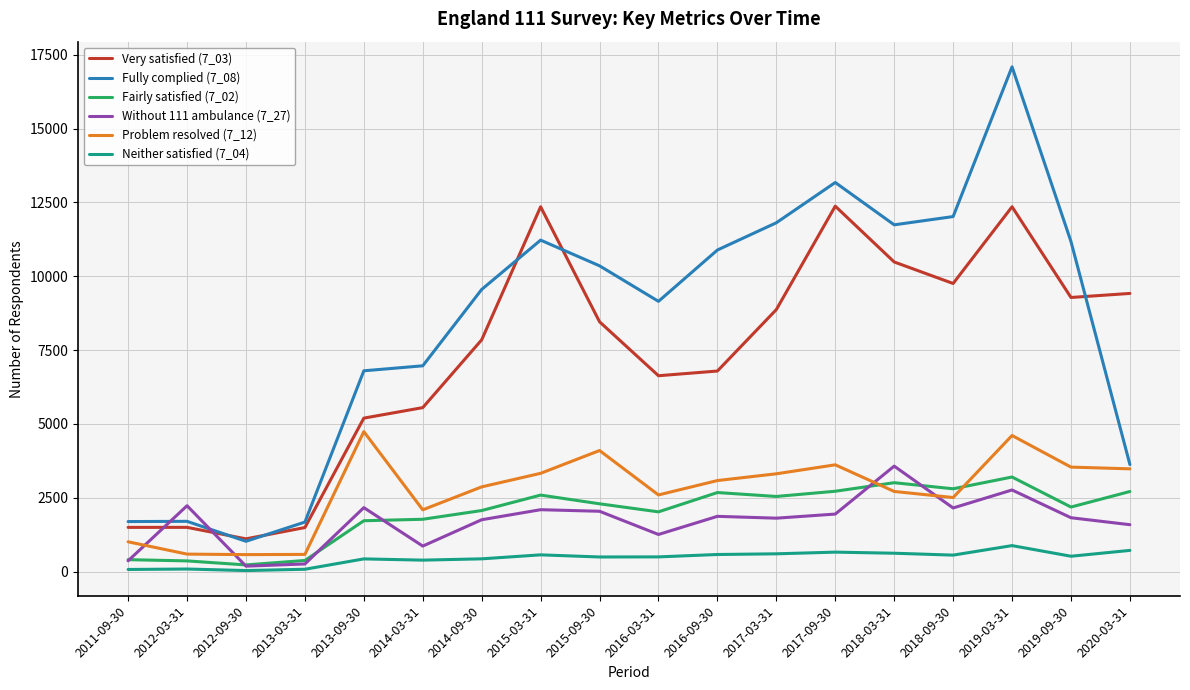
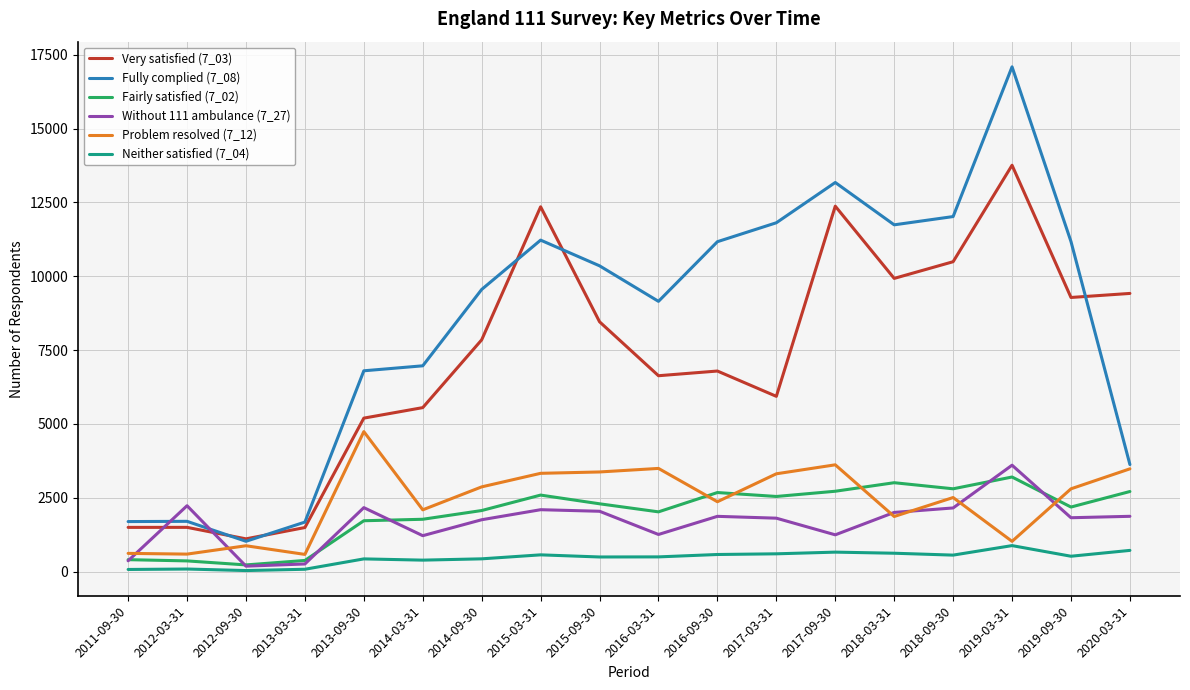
Problem resolved (7_12), 2011-09-30: 1000 -> 600
Problem resolved (7_12), 2012-09-30: 600 -> 900
Without 111 ambulance (7_27), 2014-03-31: 900 -> 1200
Problem resolved (7_12), 2015-09-30: 4100 -> 3400
Problem resolved (7_12), 2016-03-31: 2600 -> 3500
Fully complied (7_08), 2016-09-30: 10900 -> 11200
Problem resolved (7_12), 2016-09-30: 3100 -> 2400
Very satisfied (7_03), 2017-03-31: 8900 -> 5900
Without 111 ambulance (7_27), 2017-09-30: 1900 -> 1200
Very satisfied (7_03), 2018-03-31: 10500 -> 9900
Without 111 ambulance (7_27), 2018-03-31: 3600 -> 2000
Problem resolved (7_12), 2018-03-31: 2700 -> 1900
Very satisfied (7_03), 2018-09-30: 9800 -> 10500
Very satisfied (7_03), 2019-03-31: 12400 -> 13800
Without 111 ambulance (7_27), 2019-03-31: 2800 -> 3600
Problem resolved (7_12), 2019-03-31: 4600 -> 1000
Problem resolved (7_12), 2019-09-30: 3500 -> 2800
Without 111 ambulance (7_27), 2020-03-31: 1600 -> 1900
